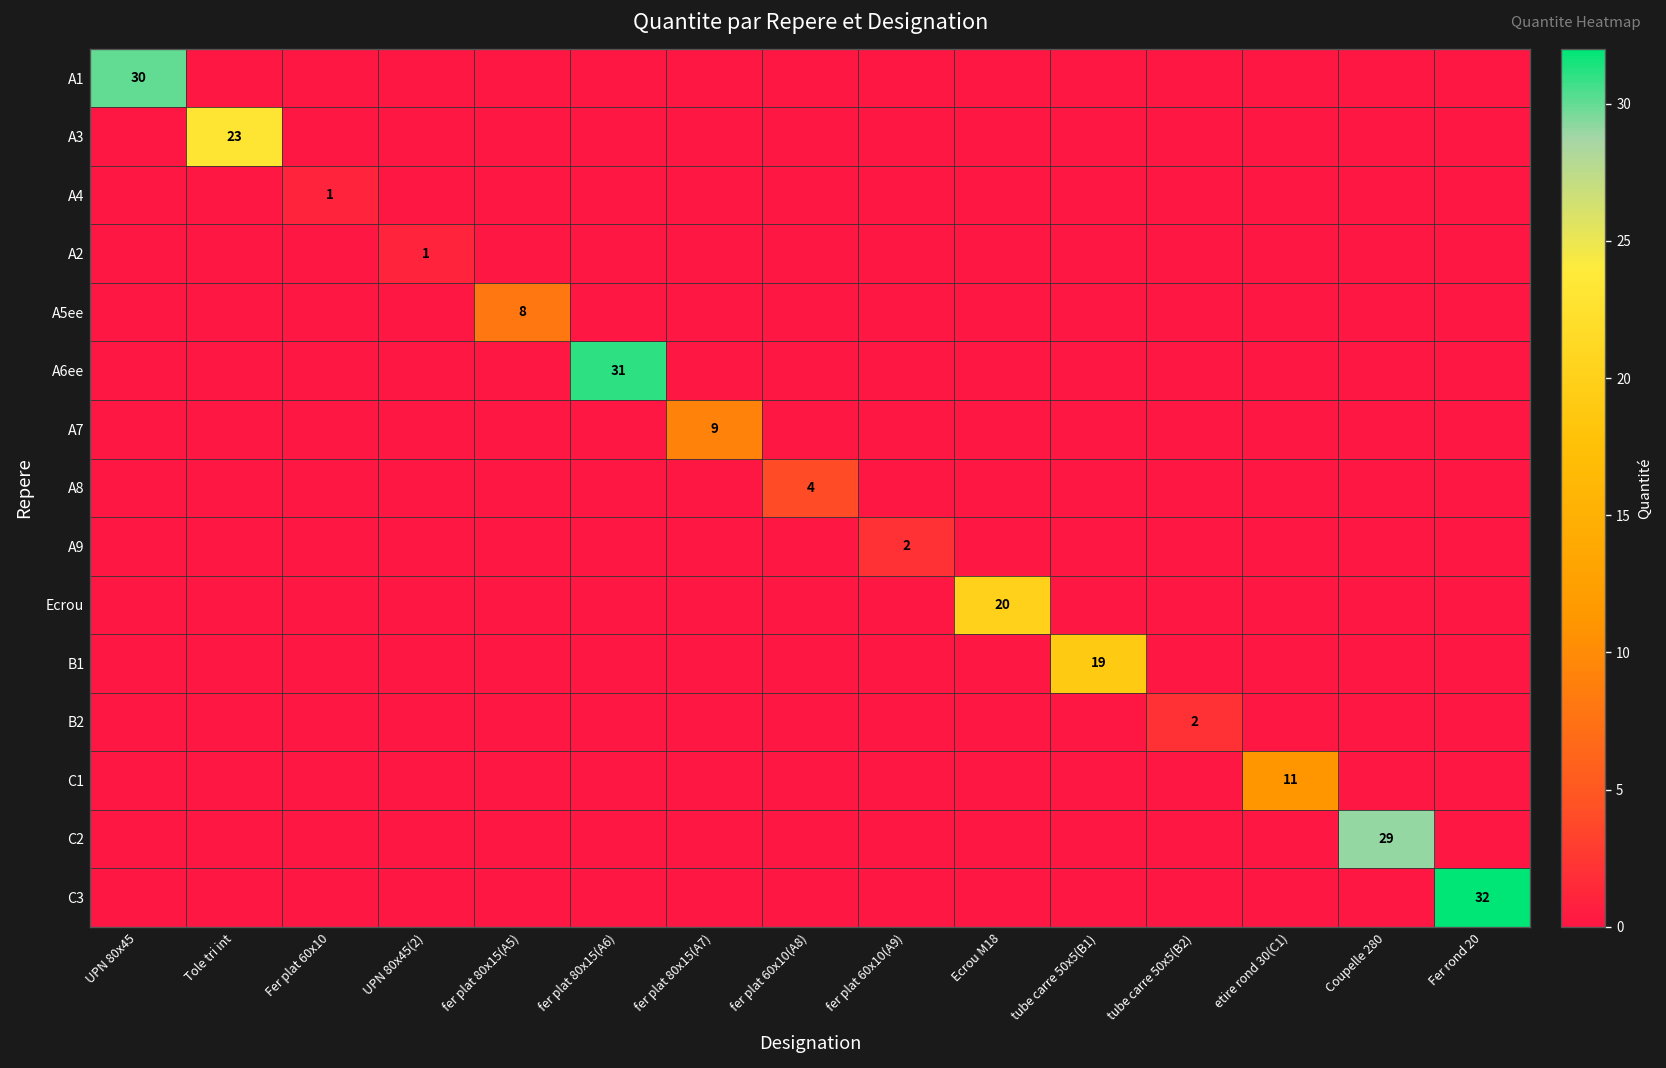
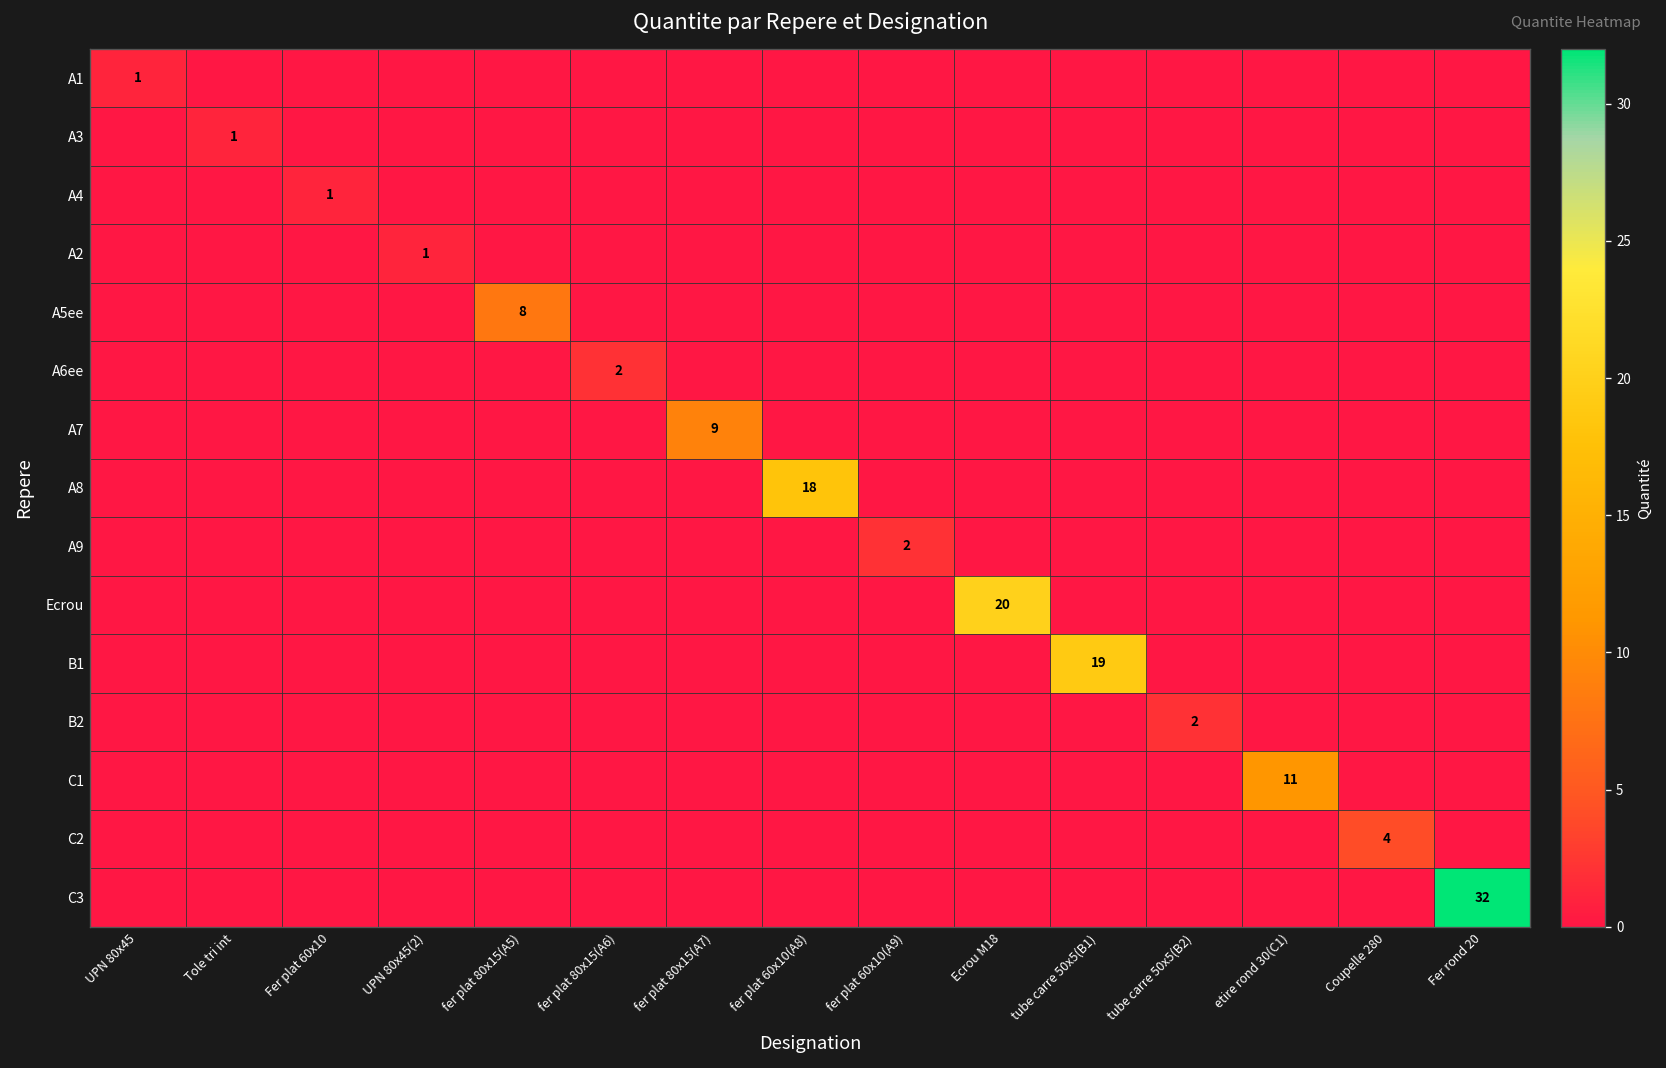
A1, UPN 80x45: 30 -> 1
A3, Tole tri int: 23 -> 1
A6ee, fer plat 80x15(A6): 31 -> 2
A8, fer plat 60x10(A8): 4 -> 18
C2, Coupelle 280: 29 -> 4
